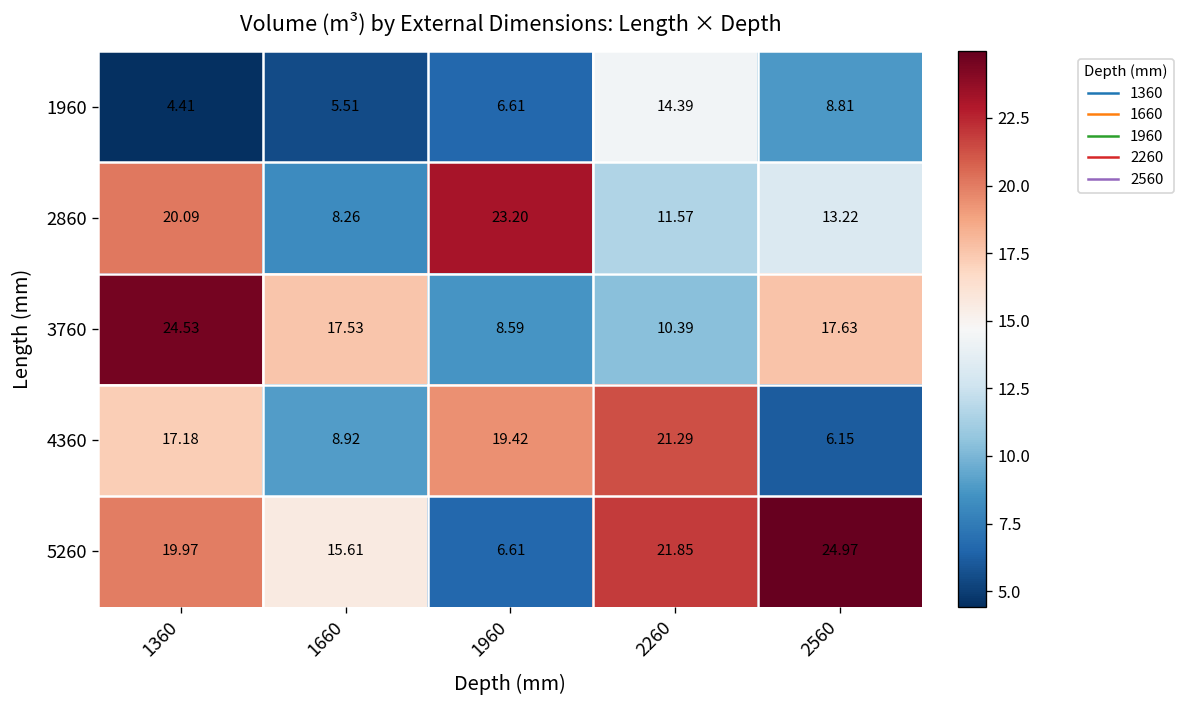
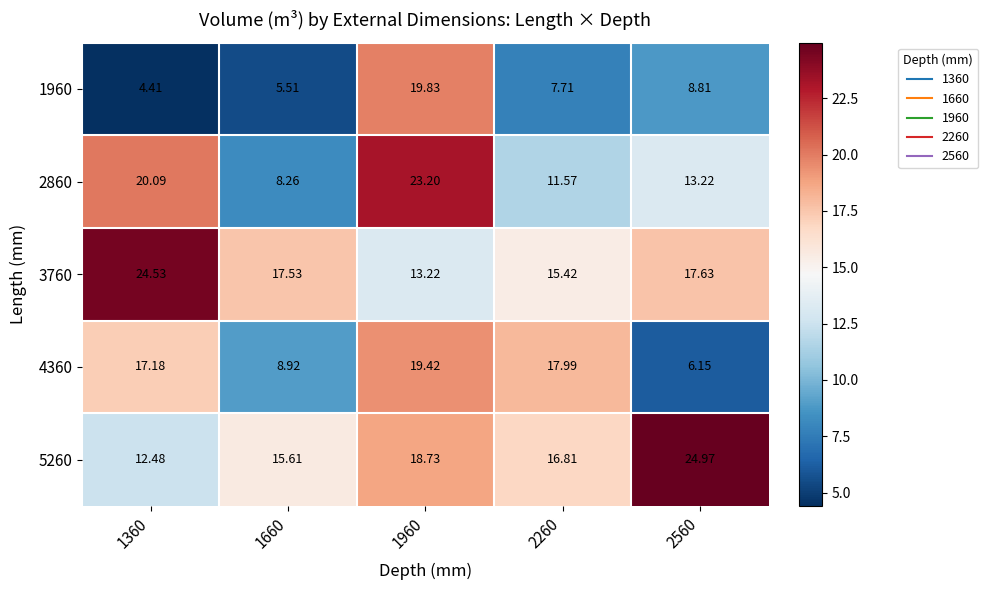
1960, 1960: 6.61 -> 19.83
1960, 2260: 14.39 -> 7.71
3760, 1960: 8.59 -> 13.22
3760, 2260: 10.39 -> 15.42
4360, 2260: 21.29 -> 17.99
5260, 1360: 19.97 -> 12.48
5260, 1960: 6.61 -> 18.73
5260, 2260: 21.85 -> 16.81
